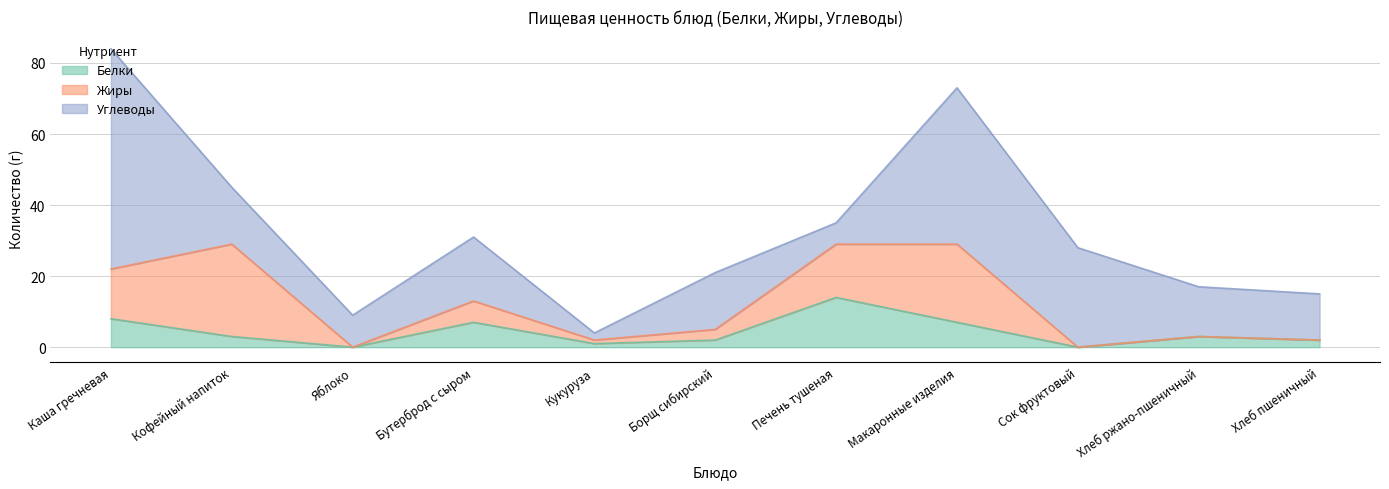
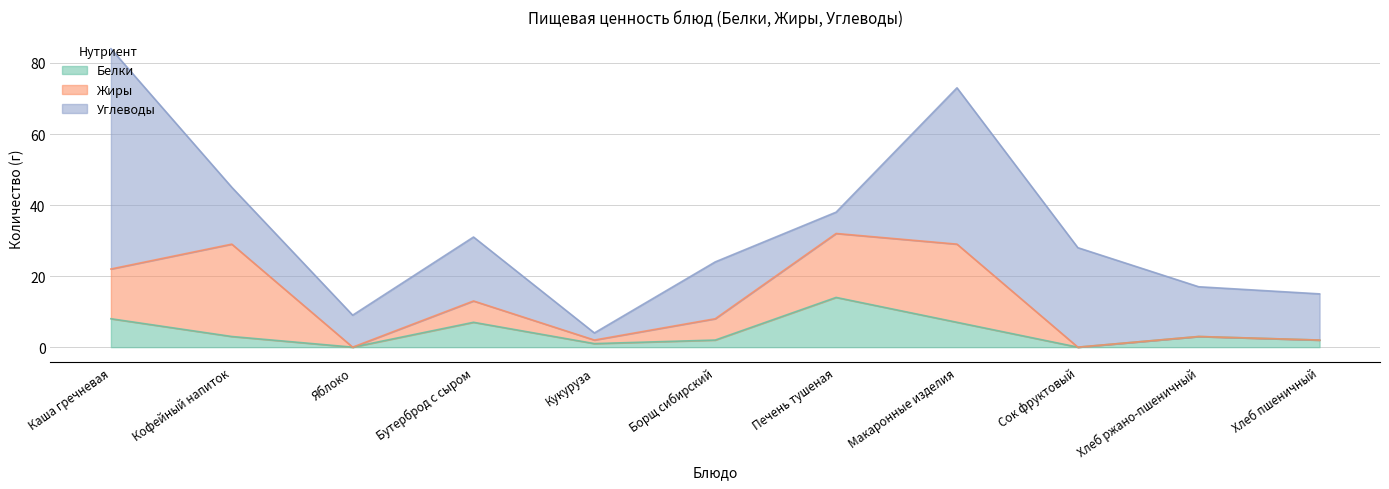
Жиры, Борщ сибирский: 3 -> 6
Жиры, Печень тушеная: 15 -> 18
